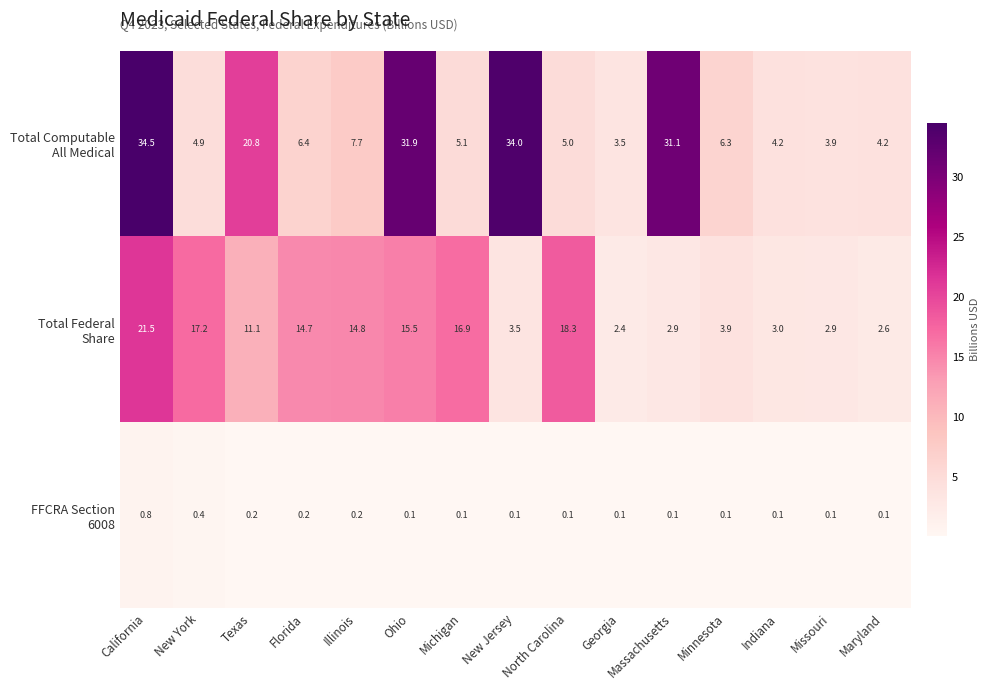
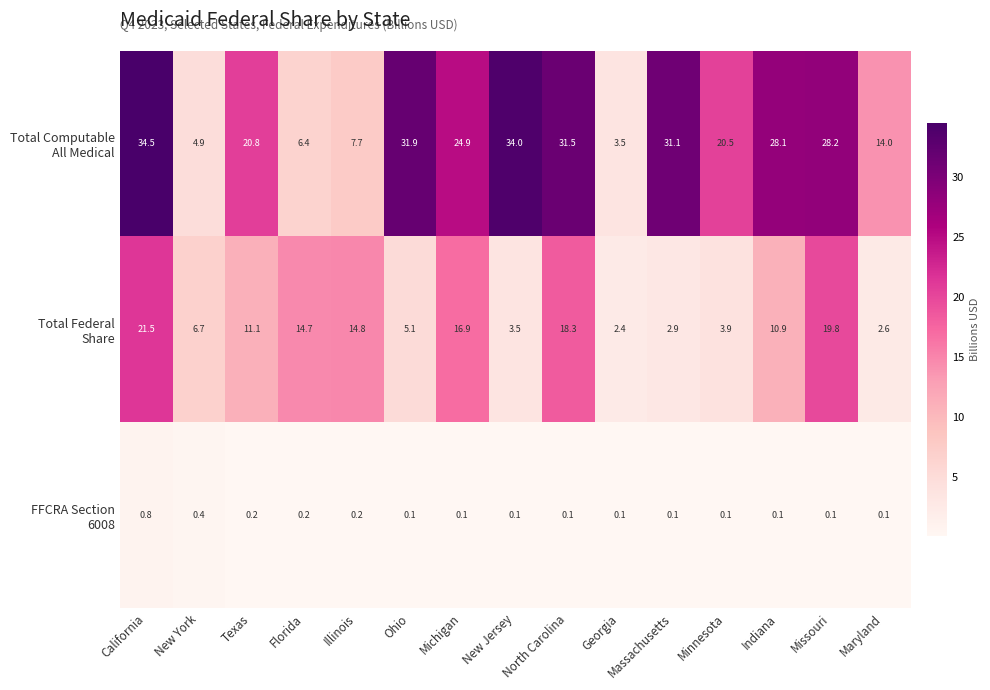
Total Computable All Medical, Michigan: 5.1 -> 24.9
Total Computable All Medical, North Carolina: 5.0 -> 31.5
Total Computable All Medical, Minnesota: 6.3 -> 20.5
Total Computable All Medical, Indiana: 4.2 -> 28.1
Total Computable All Medical, Missouri: 3.9 -> 28.2
Total Computable All Medical, Maryland: 4.2 -> 14.0
Total Federal Share, New York: 17.2 -> 6.7
Total Federal Share, Ohio: 15.5 -> 5.1
Total Federal Share, Indiana: 3.0 -> 10.9
Total Federal Share, Missouri: 2.9 -> 19.8
